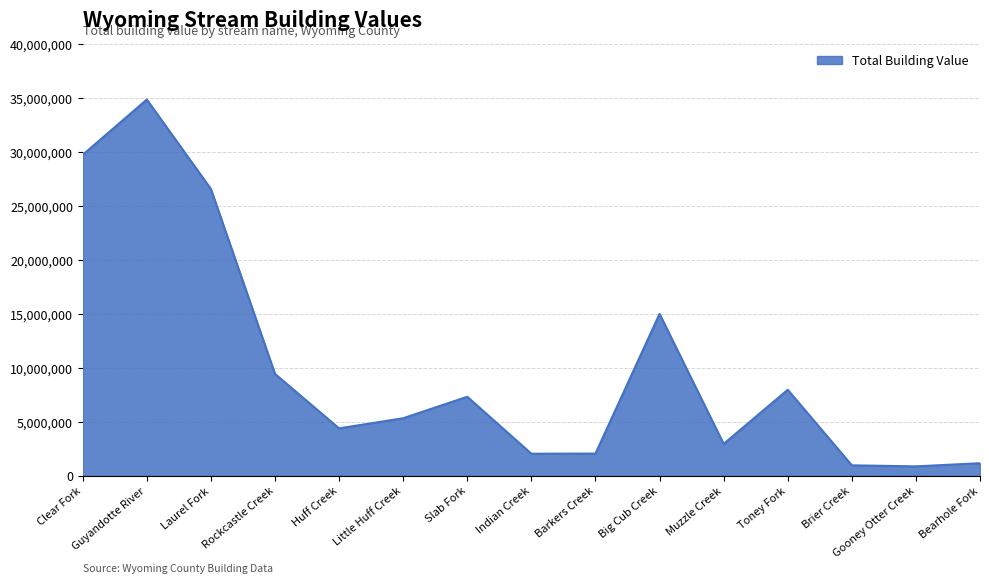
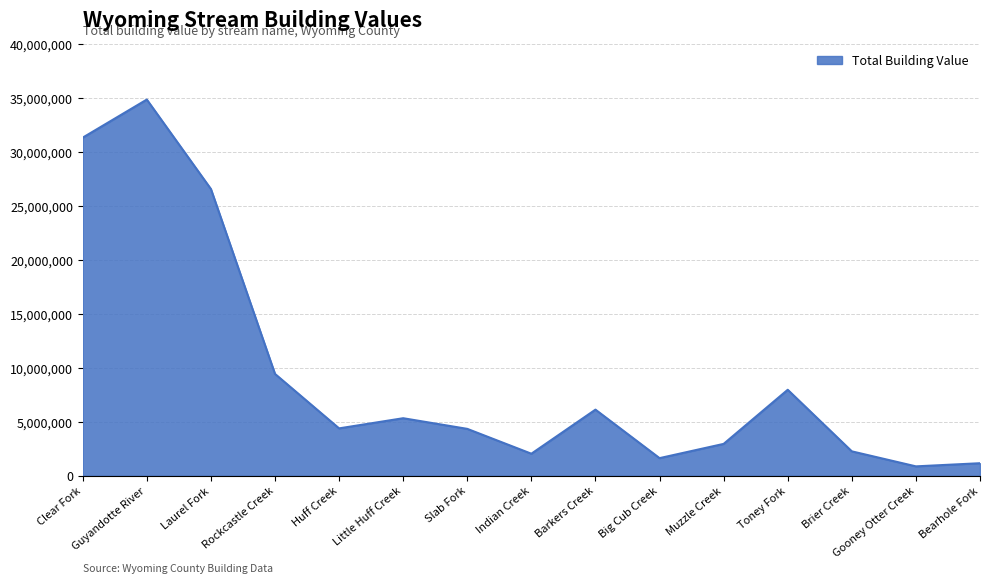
Clear Fork: 29,800,000 -> 31,300,000
Slab Fork: 7,300,000 -> 4,400,000
Barkers Creek: 2,100,000 -> 6,100,000
Big Cub Creek: 15,000,000 -> 1,600,000
Brier Creek: 1,000,000 -> 2,300,000
